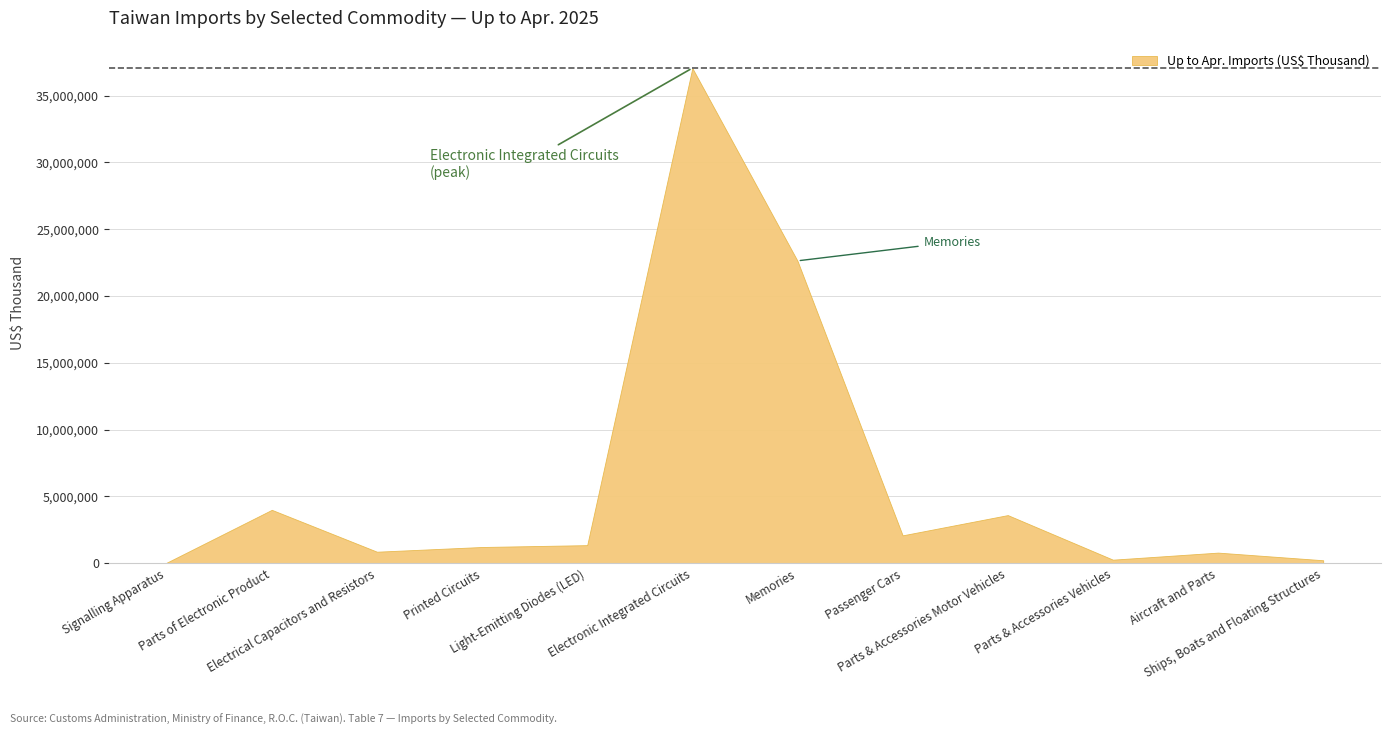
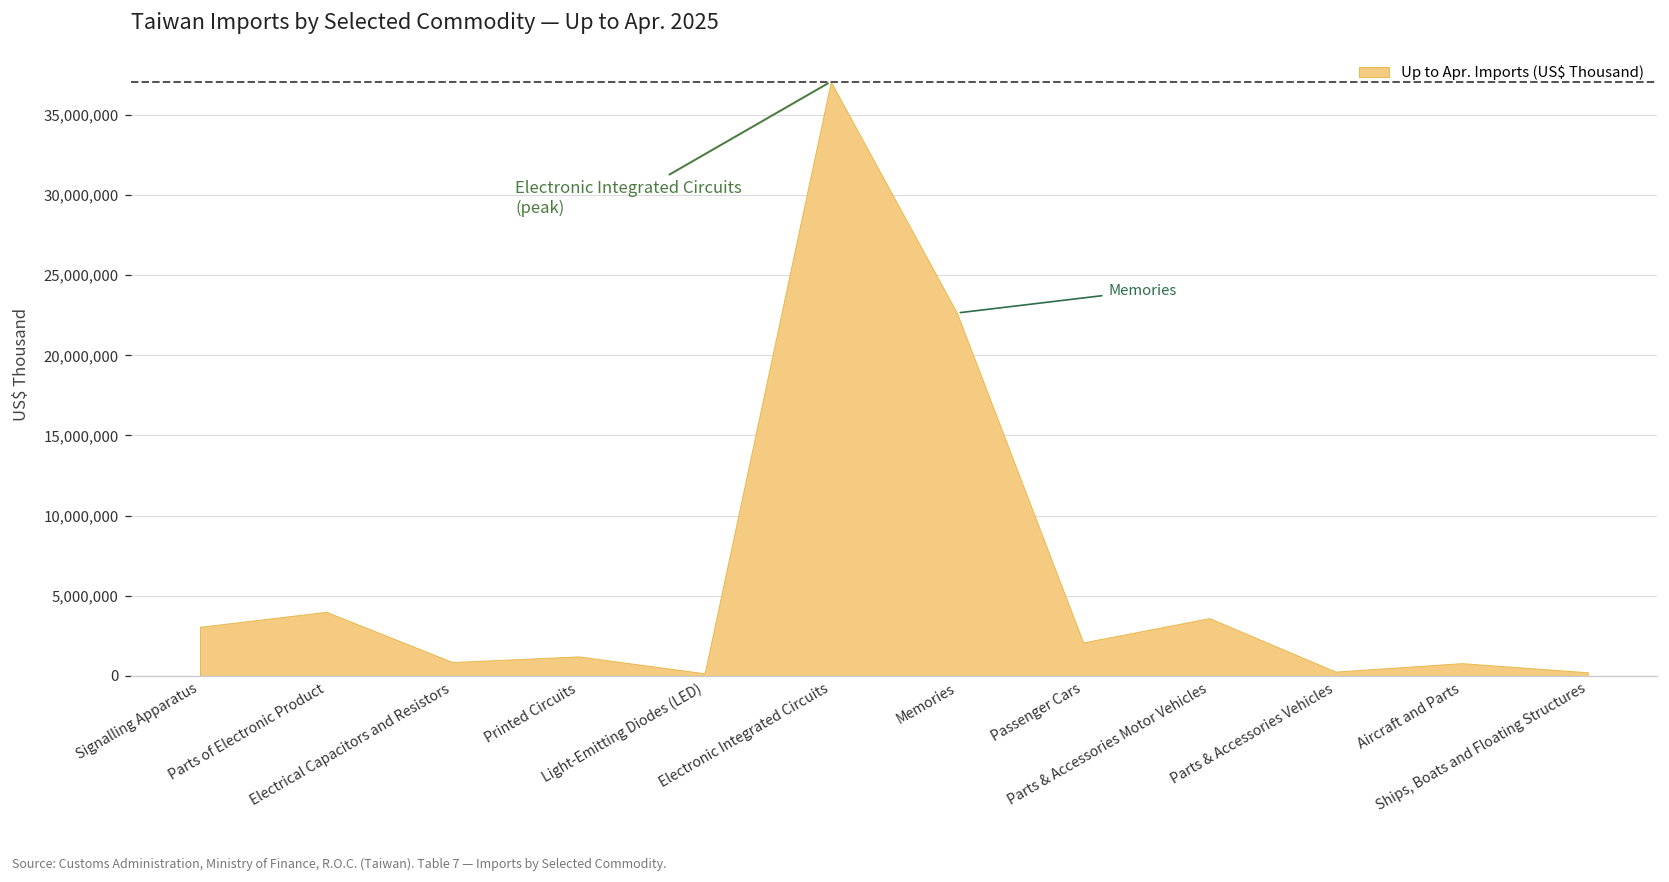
Signalling Apparatus: 0 -> 3,100,000
Light-Emitting Diodes (LED): 1,400,000 -> 200,000
